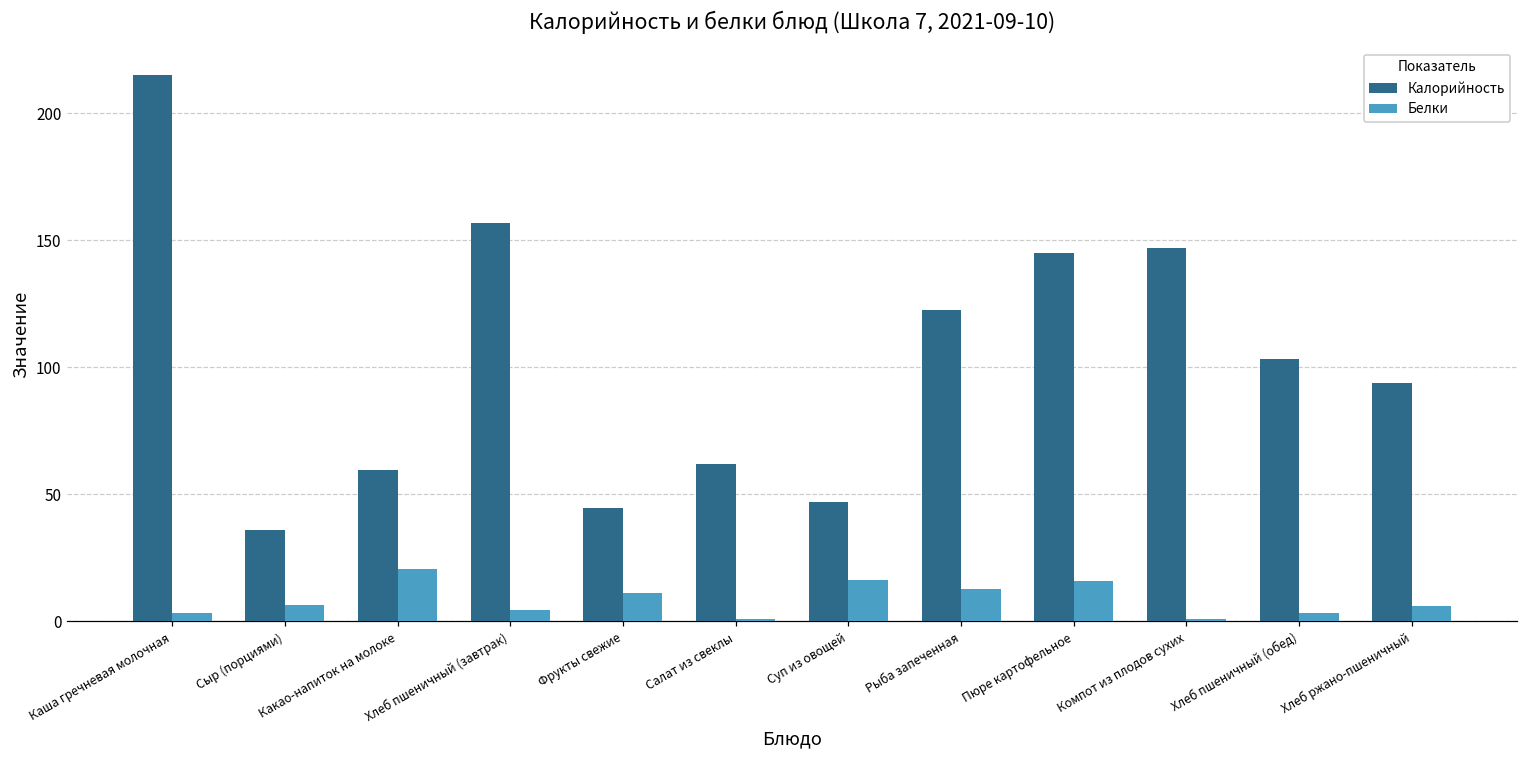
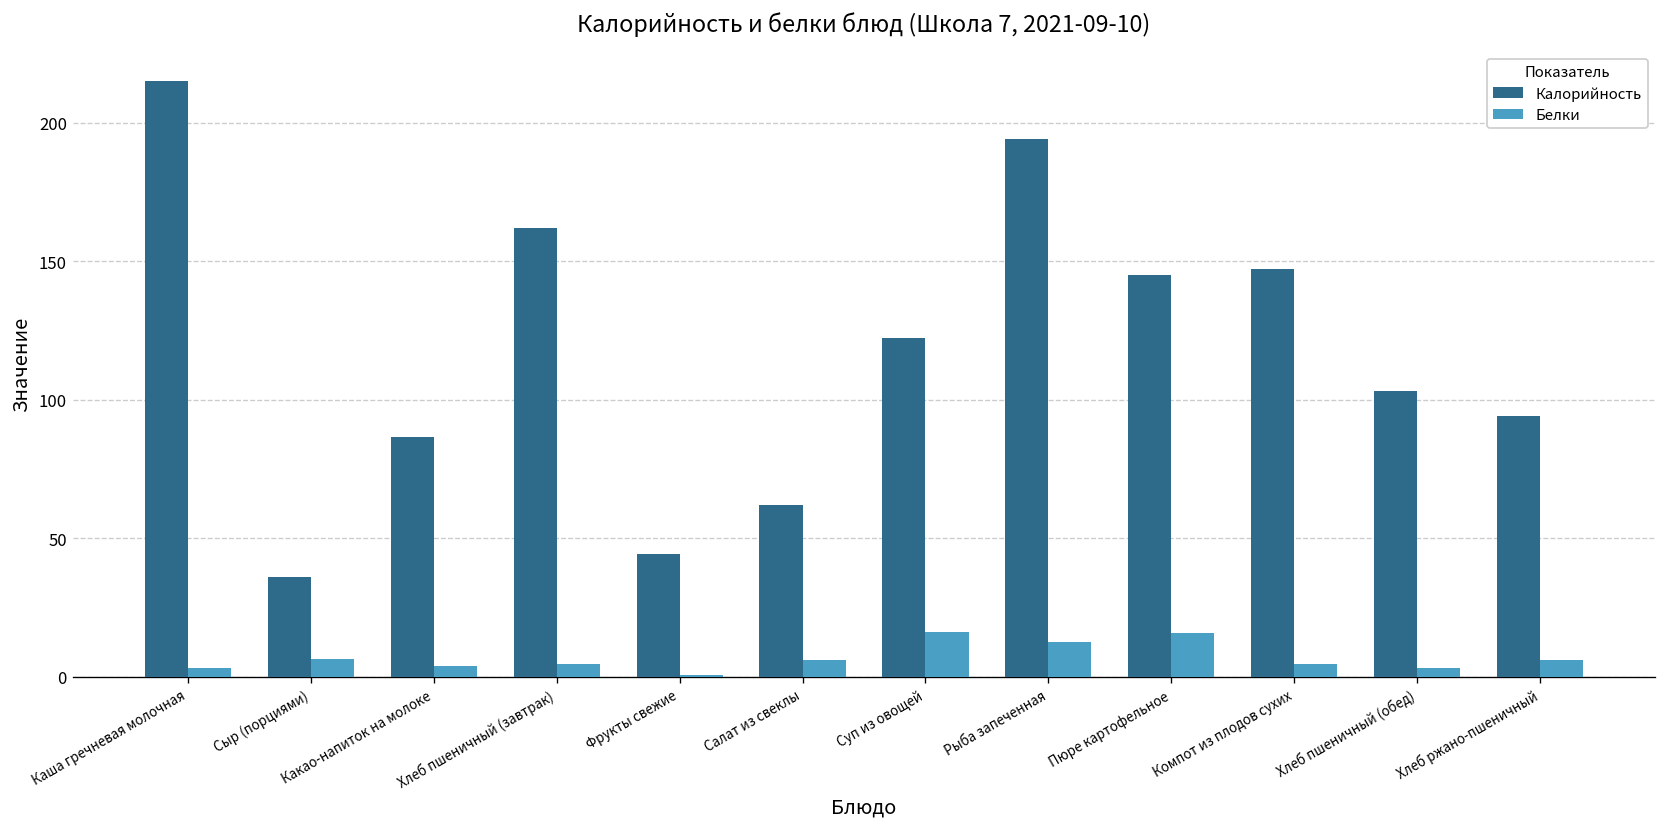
Калорийность, Какао-напиток на молоке: 60 -> 87
Белки, Какао-напиток на молоке: 21 -> 4
Калорийность, Хлеб пшеничный (завтрак): 157 -> 162
Белки, Фрукты свежие: 11 -> 0
Белки, Салат из свеклы: 1 -> 6
Калорийность, Суп из овощей: 47 -> 122
Калорийность, Рыба запеченная: 123 -> 194
Белки, Компот из плодов сухих: 1 -> 5
